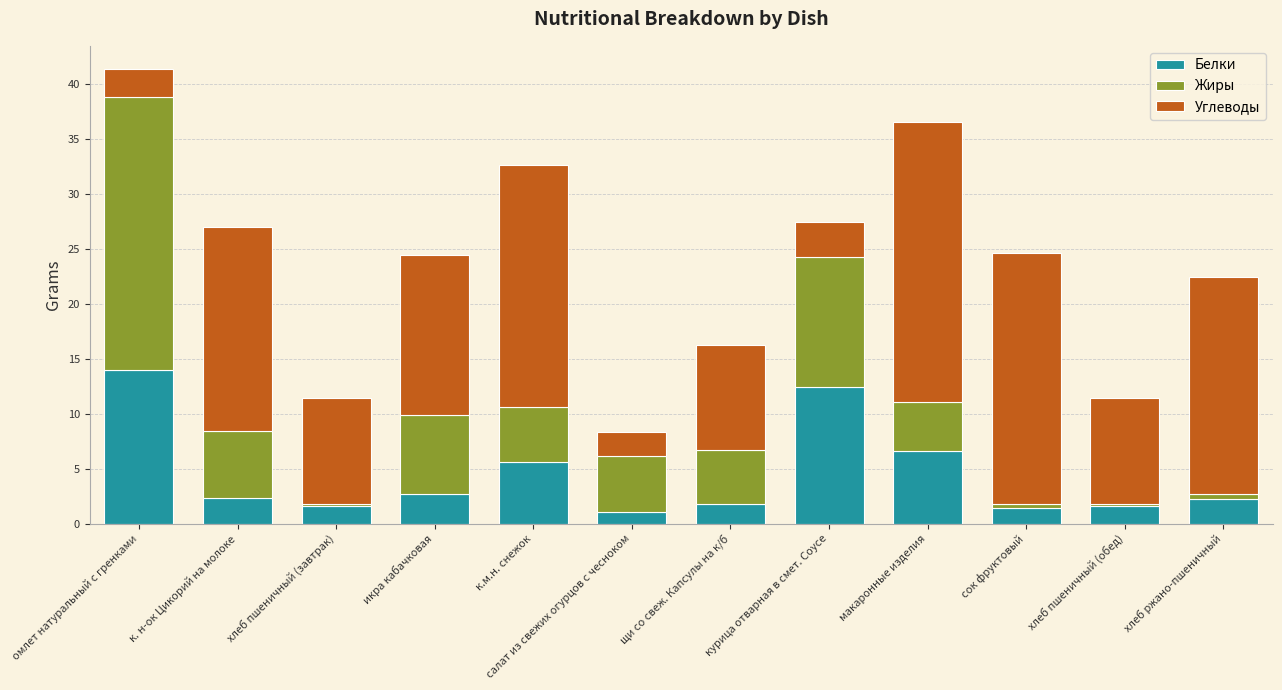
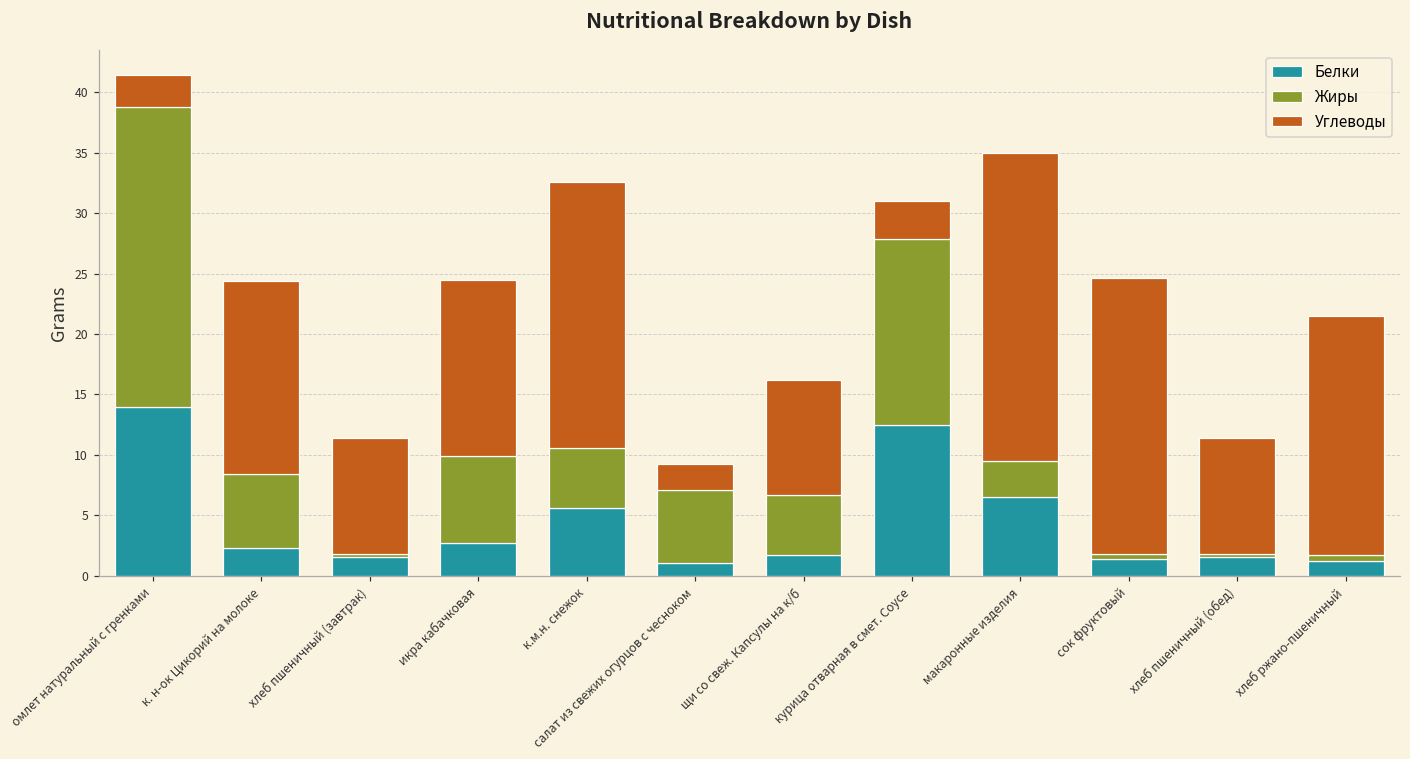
Углеводы, к. н-ок Цикорий на молоке: 18.5 -> 15.9
Жиры, салат из свежих огурцов с чесноком: 5.1 -> 6.1
Жиры, курица отварная в смет. Соусе: 11.8 -> 15.4
Жиры, макаронные изделия: 4.5 -> 2.9
Белки, хлеб ржано-пшеничный: 2.2 -> 1.3
